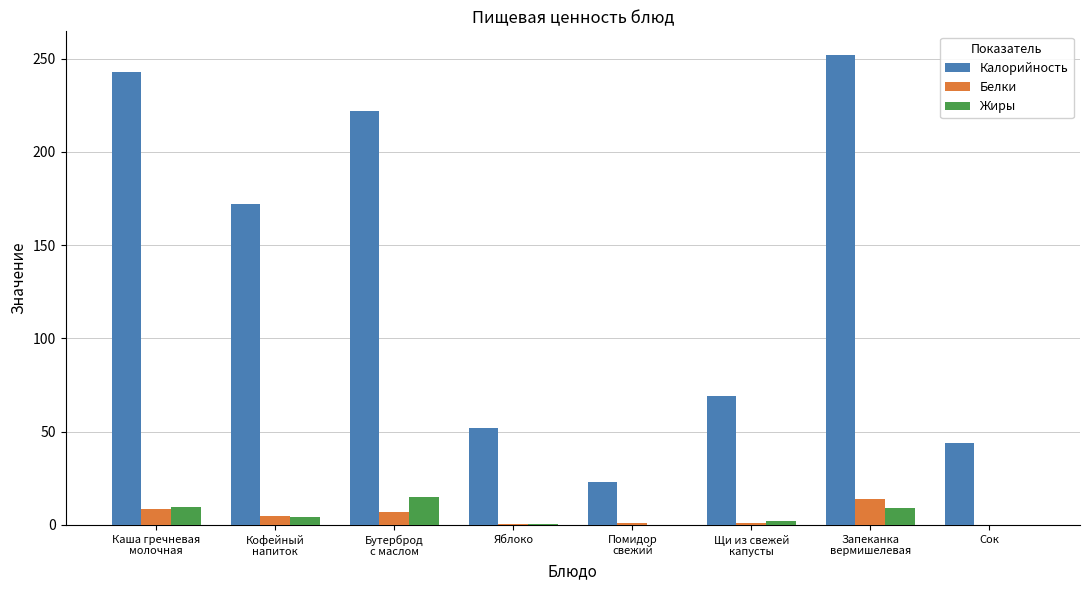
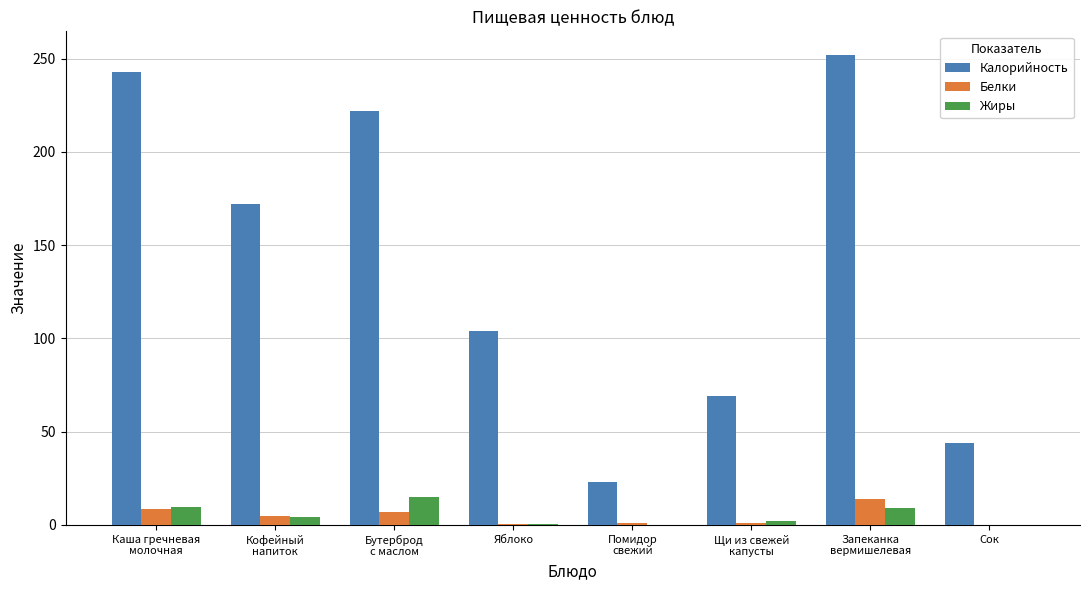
Калорийность, Яблоко: 52 -> 104
